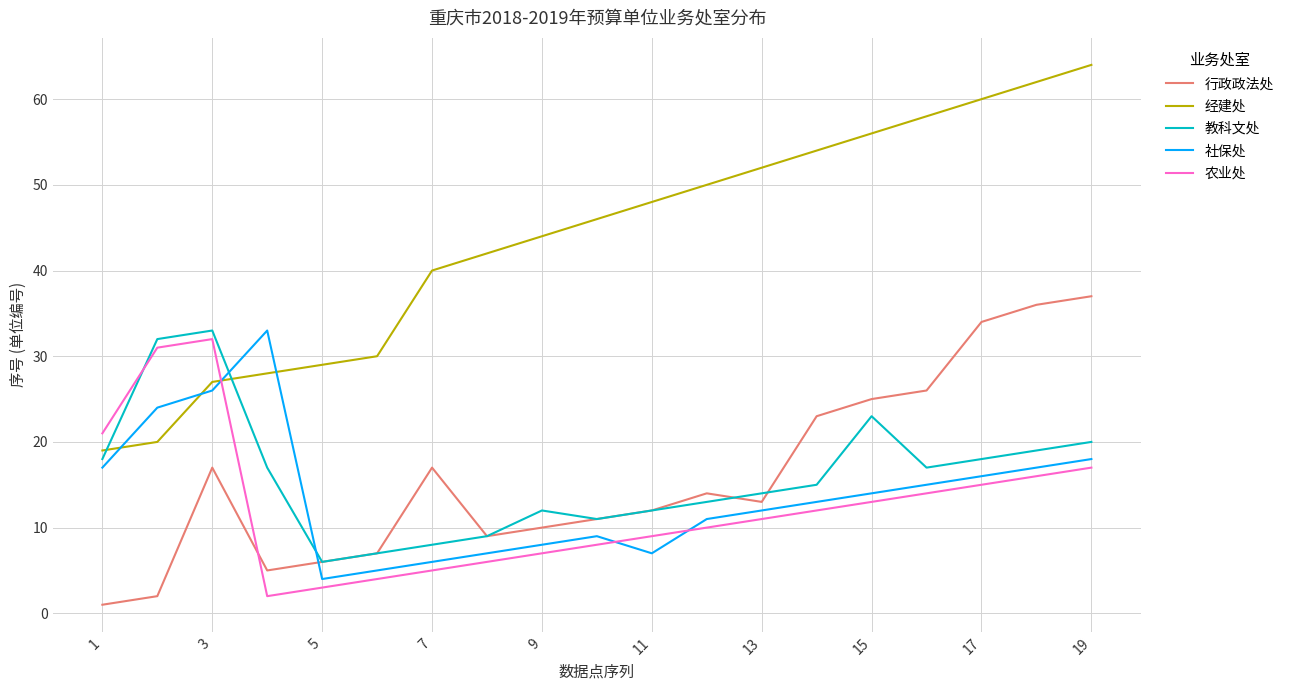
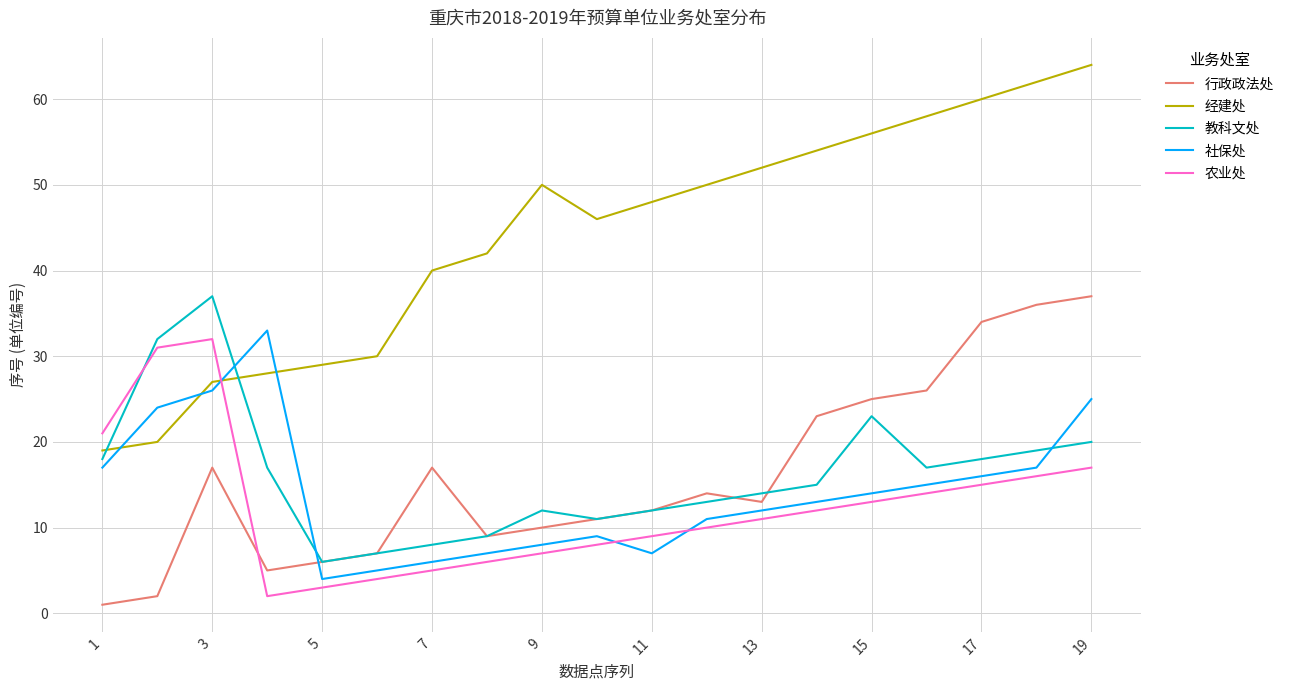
教科文处, 3: 33 -> 37
经建处, 9: 44 -> 50
社保处, 19: 18 -> 25
